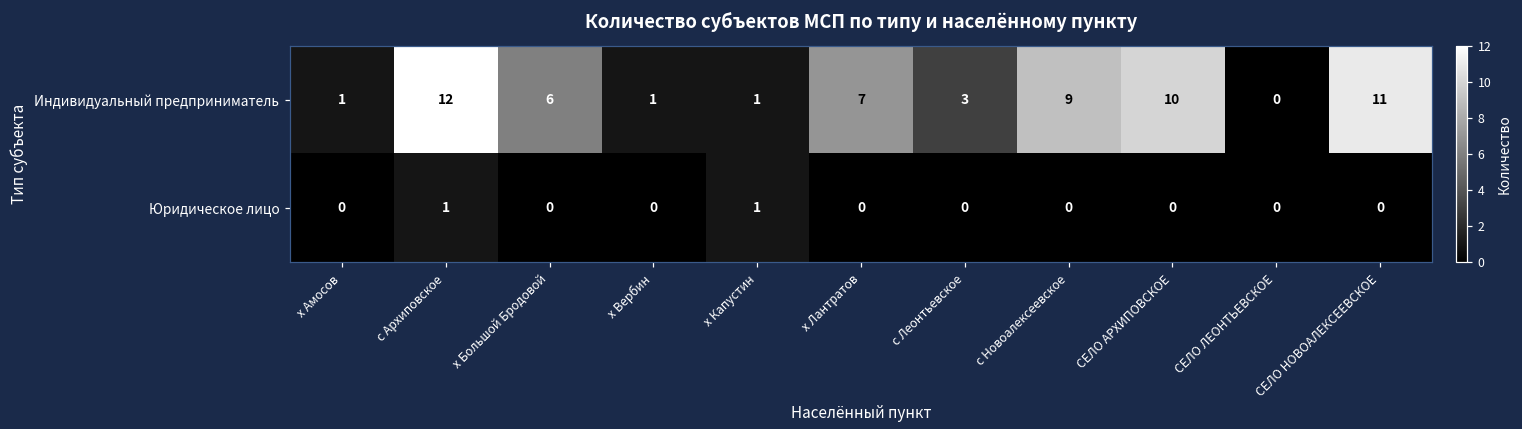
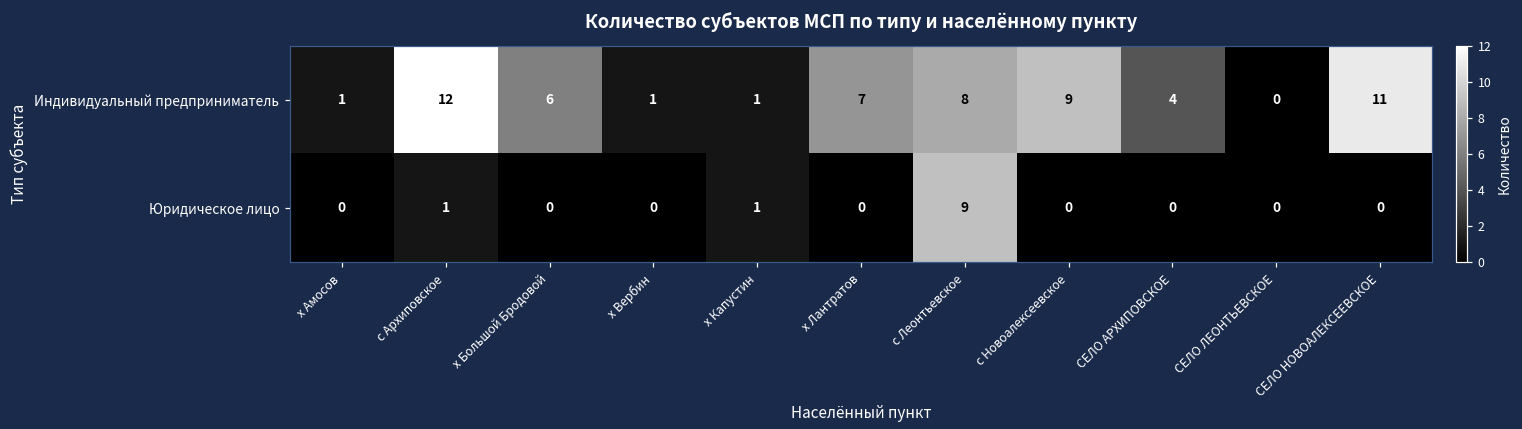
Индивидуальный предприниматель, с Леонтьевское: 3 -> 8
Индивидуальный предприниматель, СЕЛО АРХИПОВСКОЕ: 10 -> 4
Юридическое лицо, с Леонтьевское: 0 -> 9
